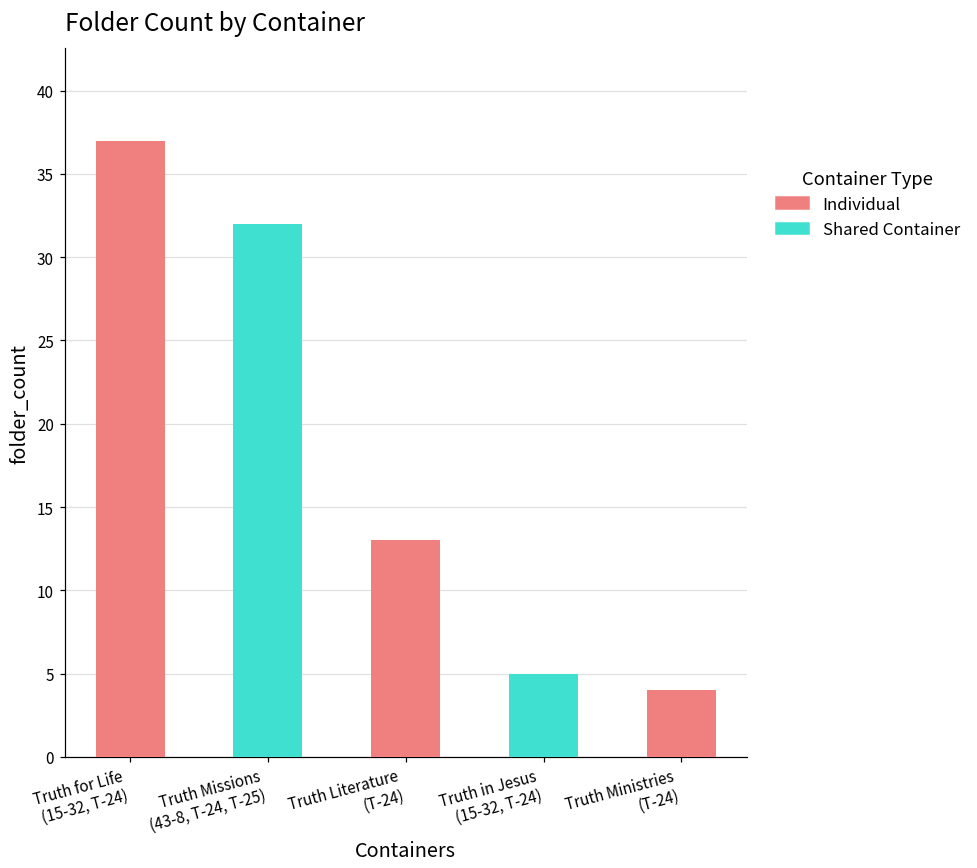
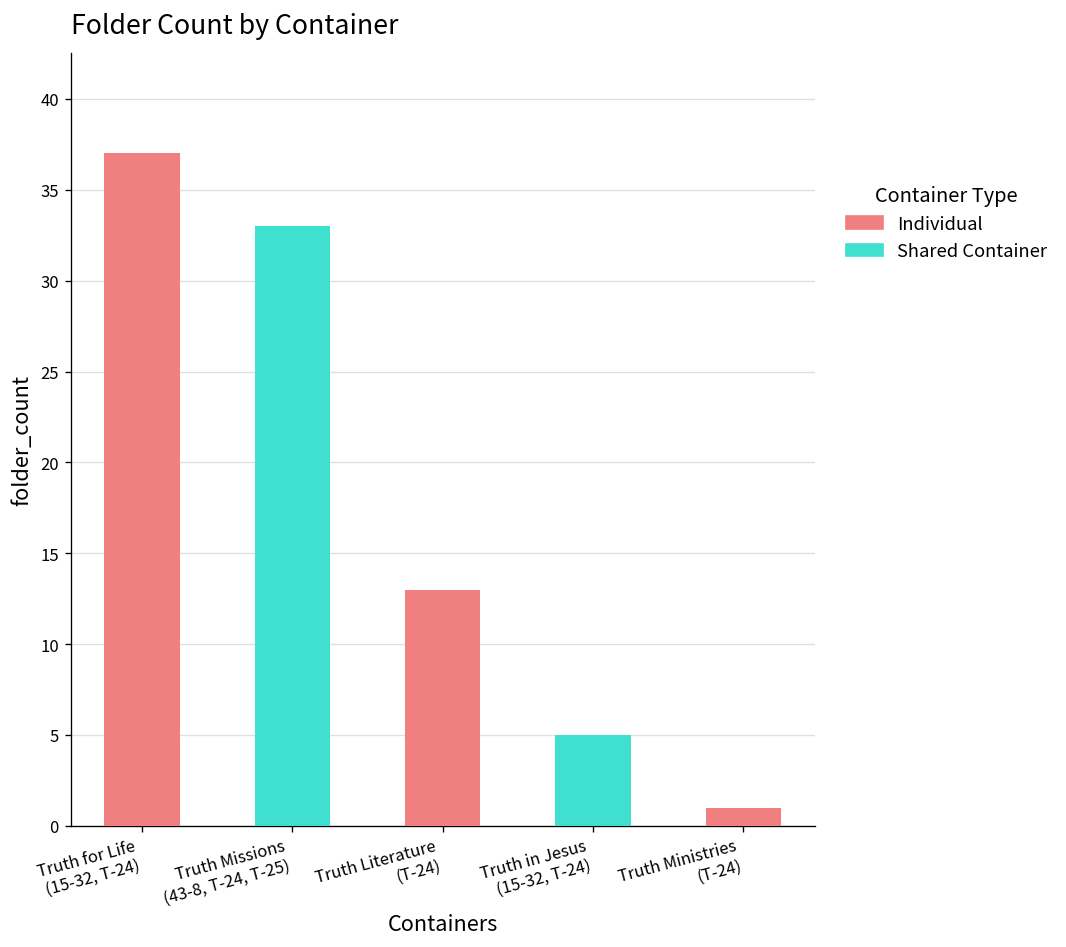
Truth Missions (43-8, T-24, T-25): 32 -> 33
Truth Ministries (T-24): 4 -> 1
